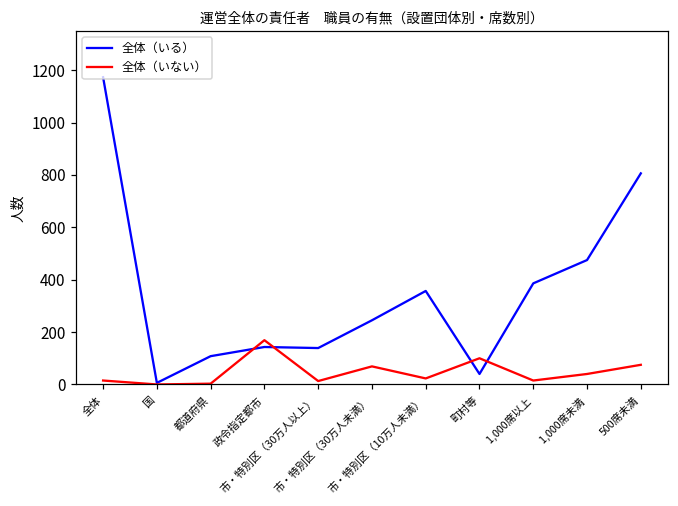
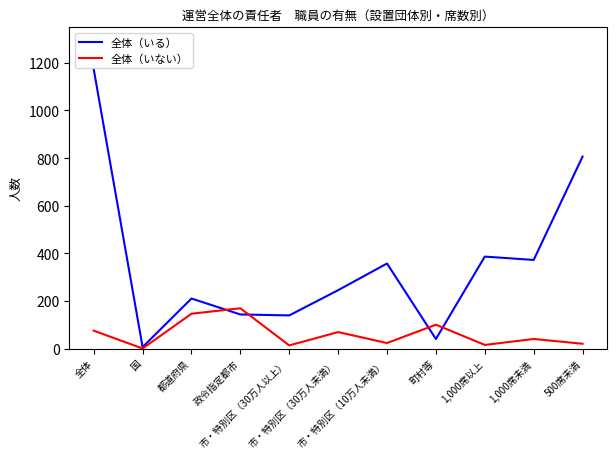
全体（いない）, 全体: 20 -> 80
全体（いる）, 都道府県: 110 -> 210
全体（いない）, 都道府県: 0 -> 150
全体（いる）, 1,000席未満: 480 -> 370
全体（いない）, 500席未満: 80 -> 20
